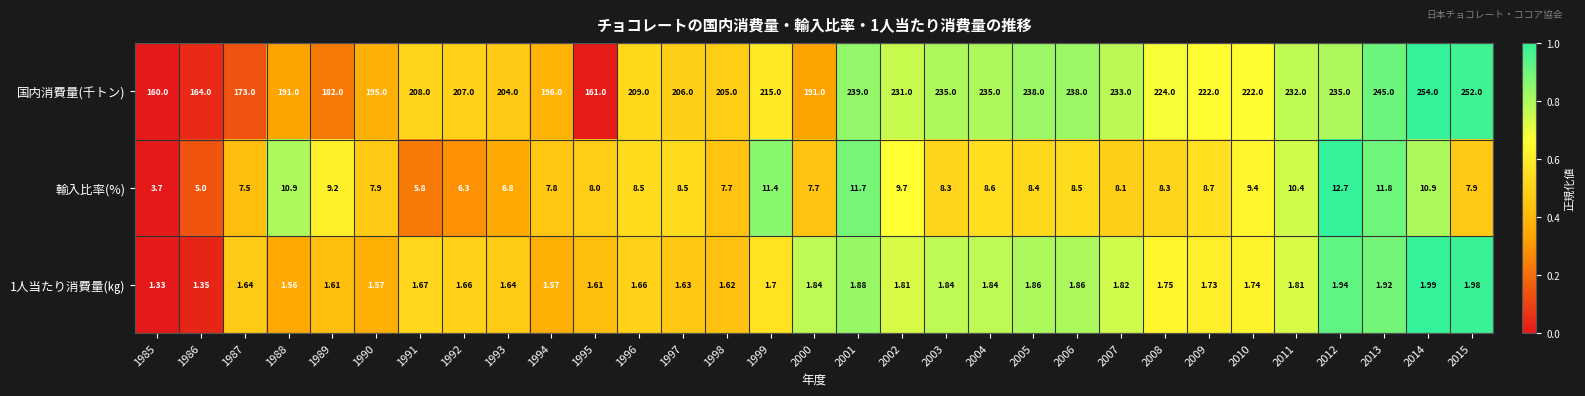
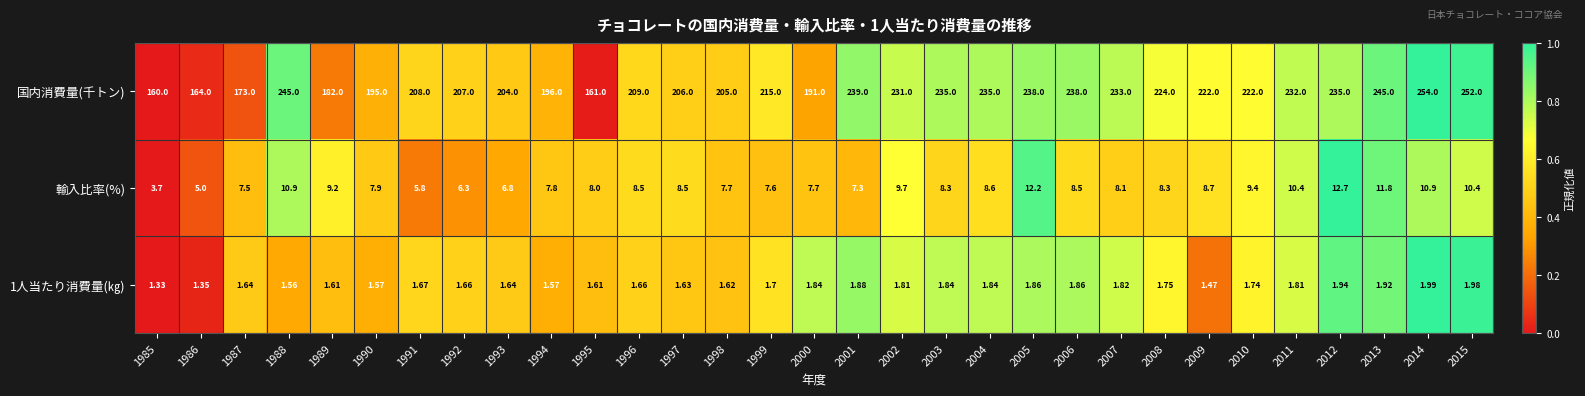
国内消費量(千トン), 1988: 191.0 -> 245.0
輸入比率(%), 1999: 11.4 -> 7.6
輸入比率(%), 2001: 11.7 -> 7.3
輸入比率(%), 2005: 8.4 -> 12.2
輸入比率(%), 2015: 7.9 -> 10.4
1人当たり消費量(㎏), 2009: 1.73 -> 1.47
